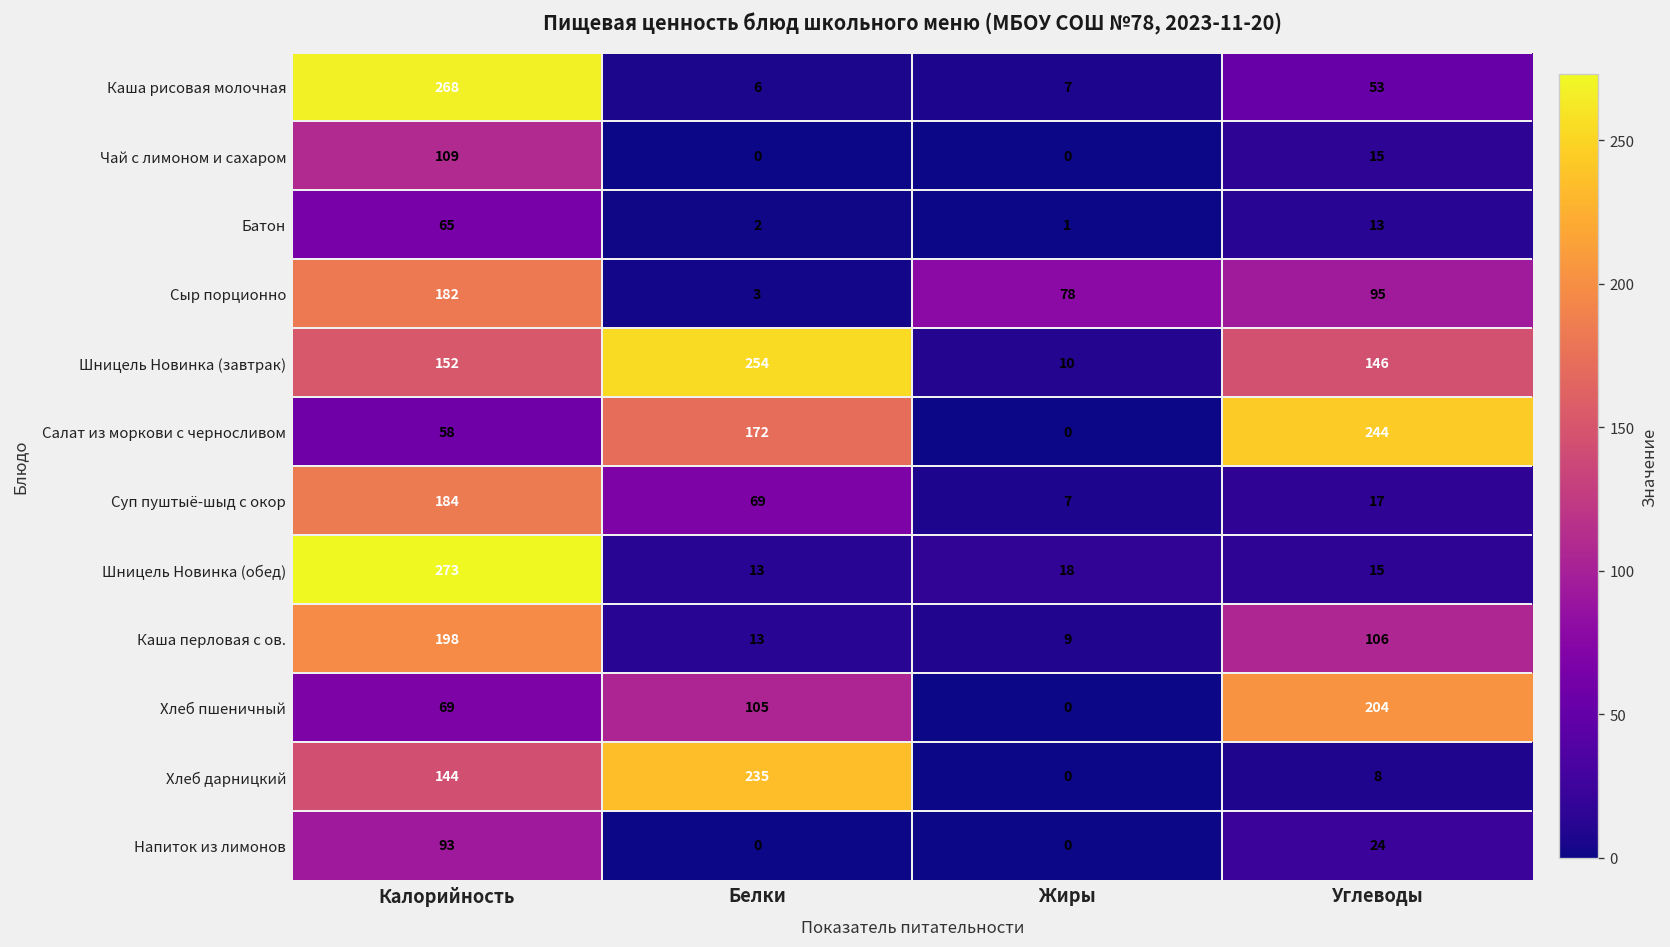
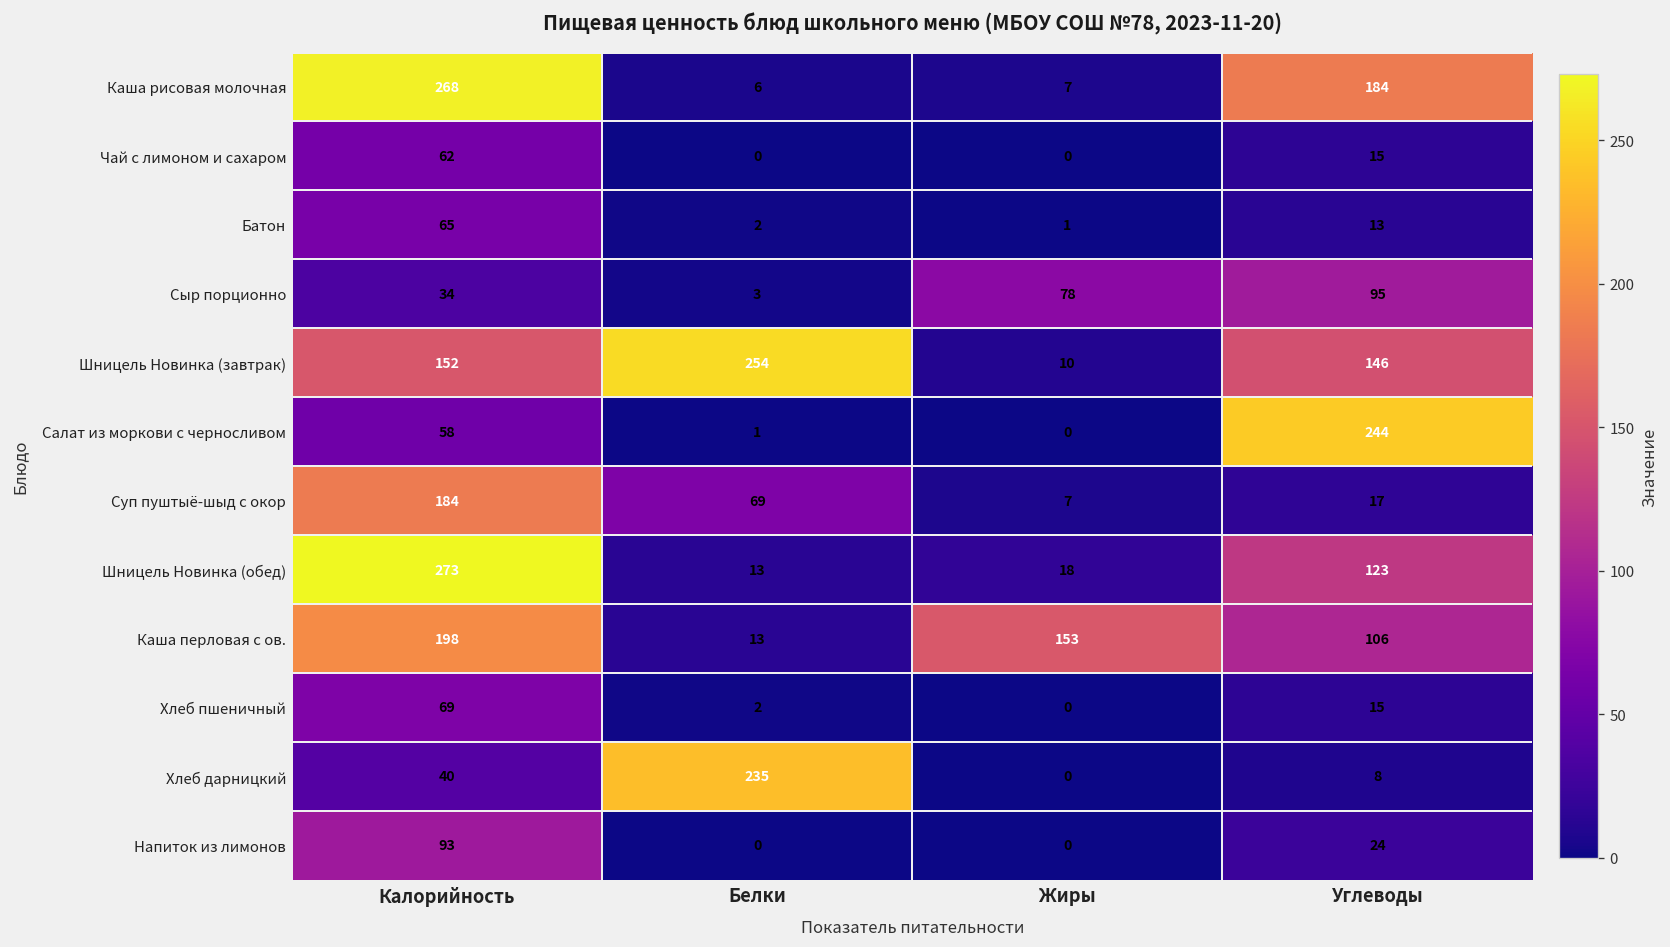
Каша рисовая молочная, Углеводы: 53 -> 184
Чай с лимоном и сахаром, Калорийность: 109 -> 62
Сыр порционно, Калорийность: 182 -> 34
Салат из моркови с черносливом, Белки: 172 -> 1
Шницель Новинка (обед), Углеводы: 15 -> 123
Каша перловая с ов., Жиры: 9 -> 153
Хлеб пшеничный, Белки: 105 -> 2
Хлеб пшеничный, Углеводы: 204 -> 15
Хлеб дарницкий, Калорийность: 144 -> 40
